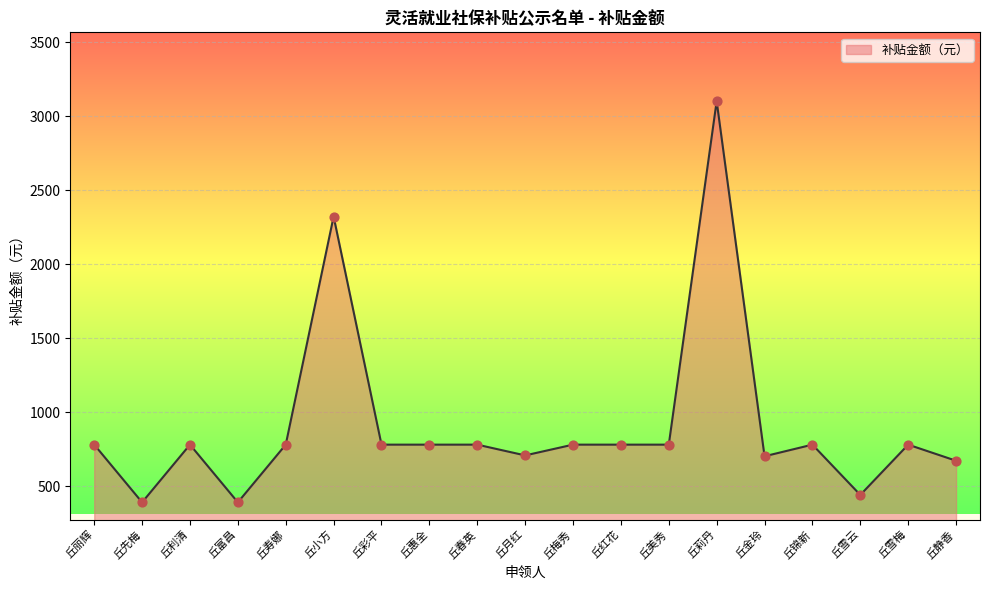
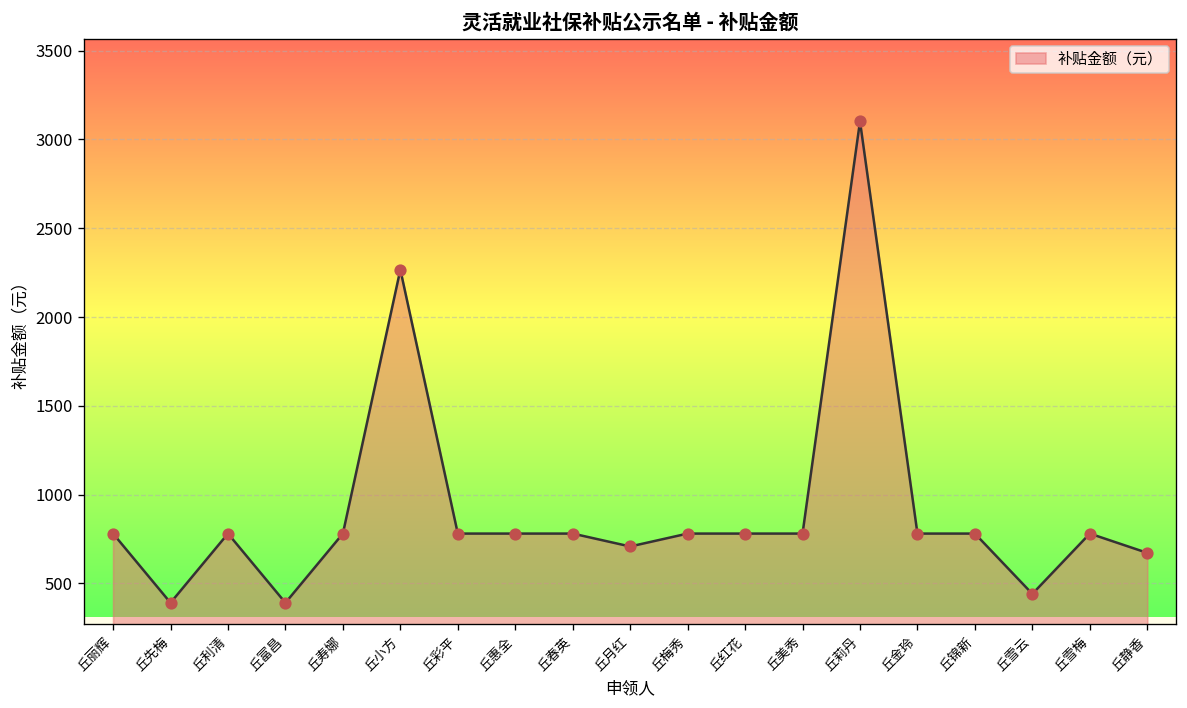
丘小方: 2320 -> 2270
丘金玲: 700 -> 780
